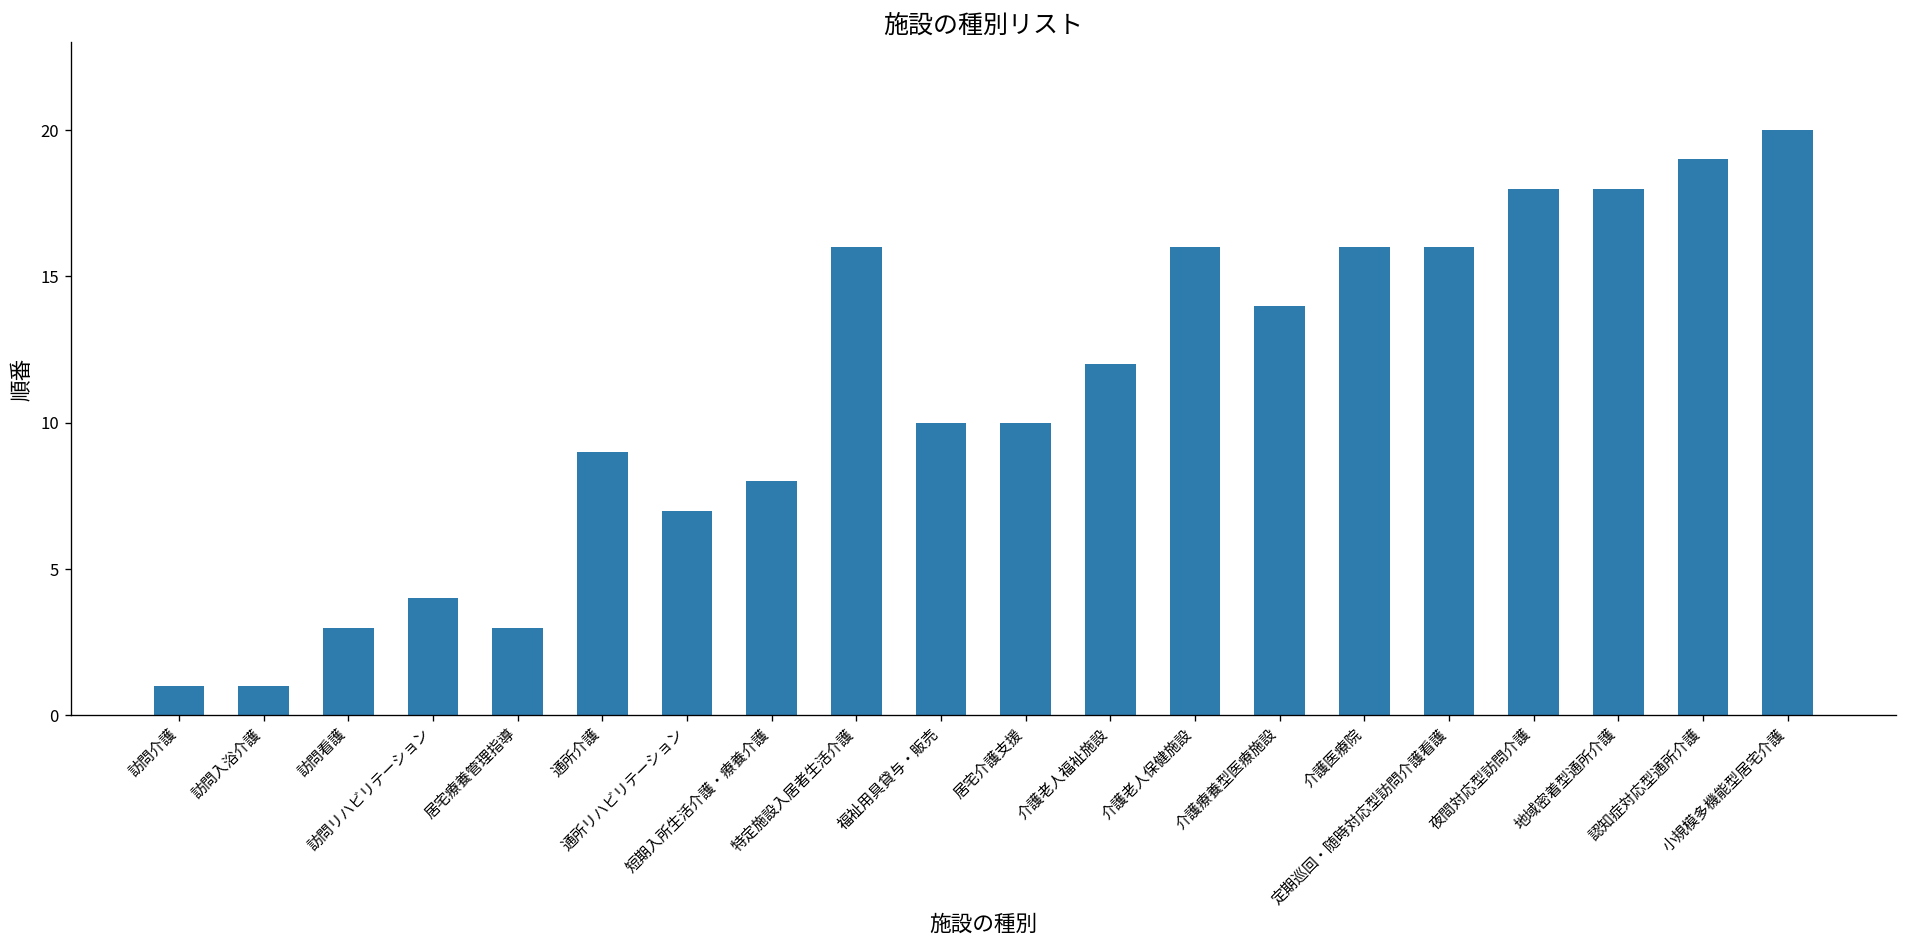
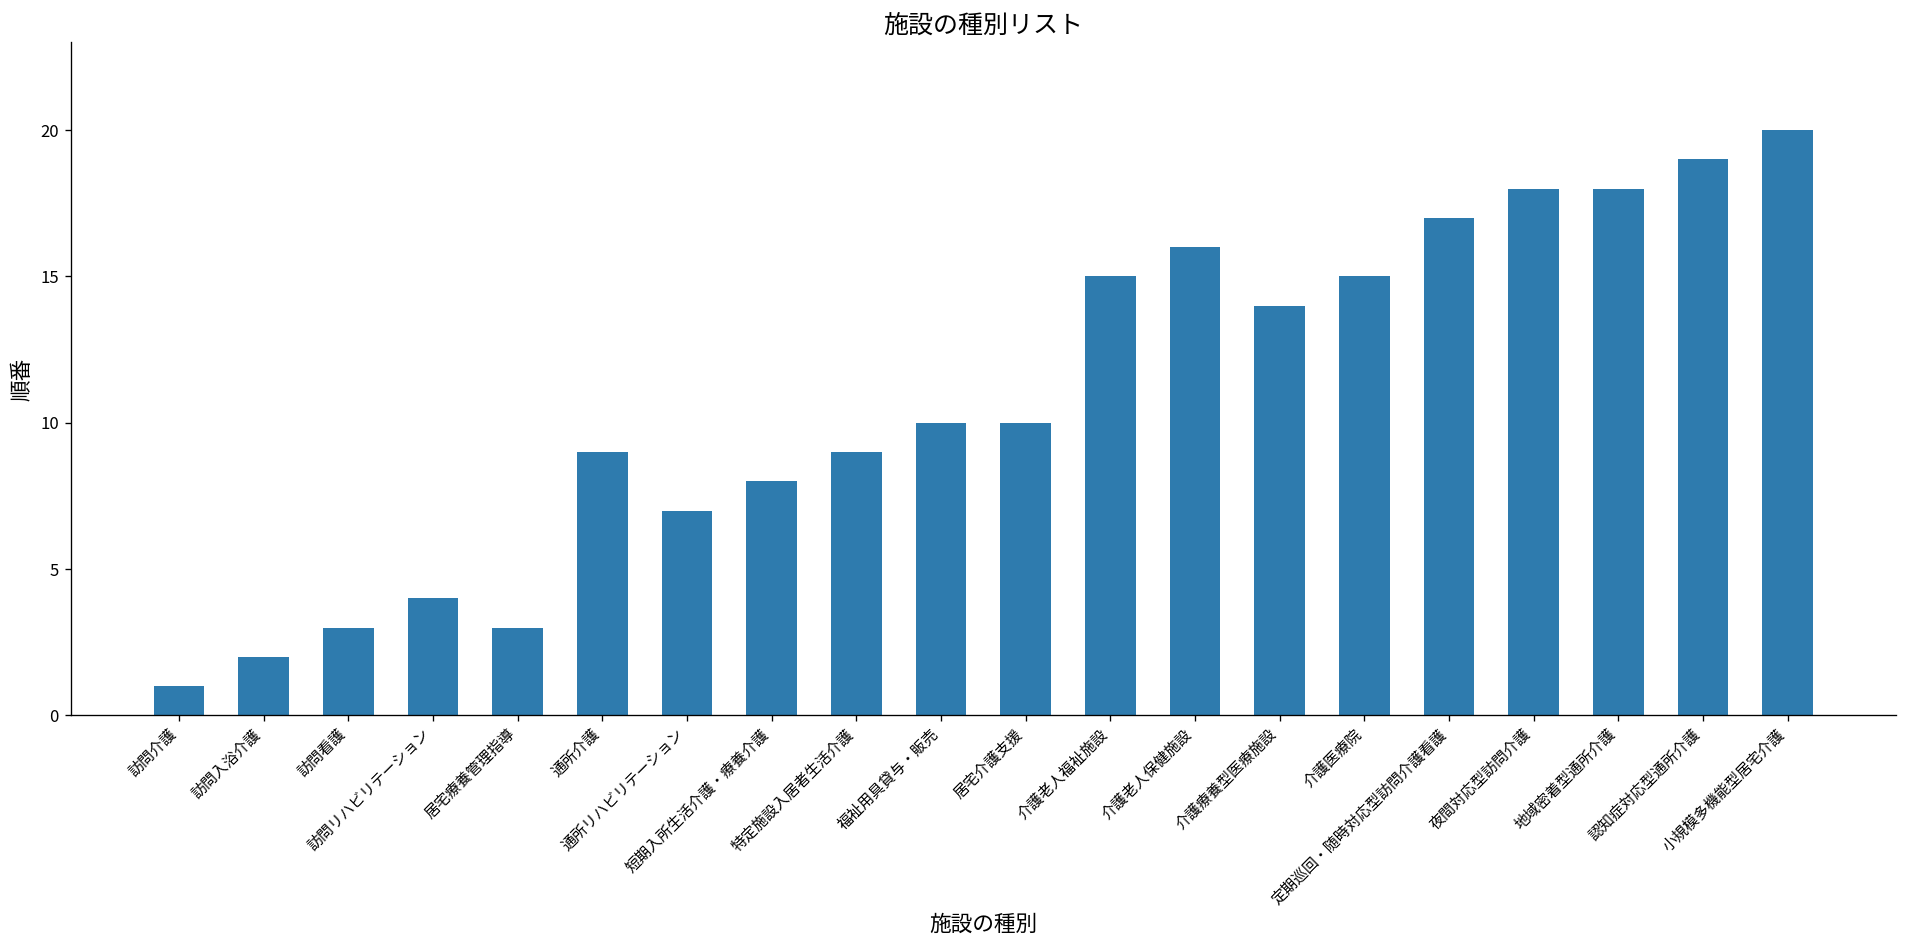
訪問入浴介護: 1 -> 2
特定施設入居者生活介護: 16 -> 9
介護老人福祉施設: 12 -> 15
介護医療院: 16 -> 15
定期巡回・随時対応型訪問介護看護: 16 -> 17
